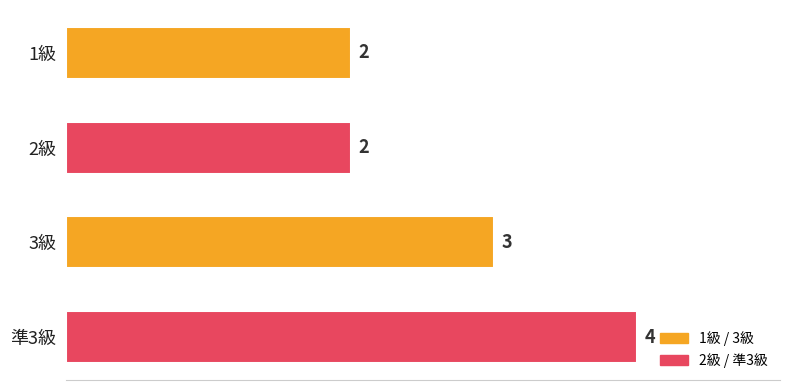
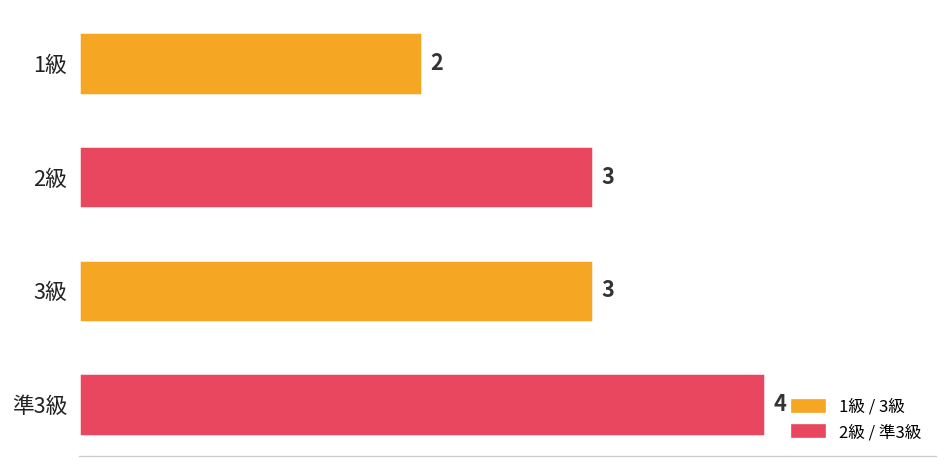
2級: 2 -> 3
